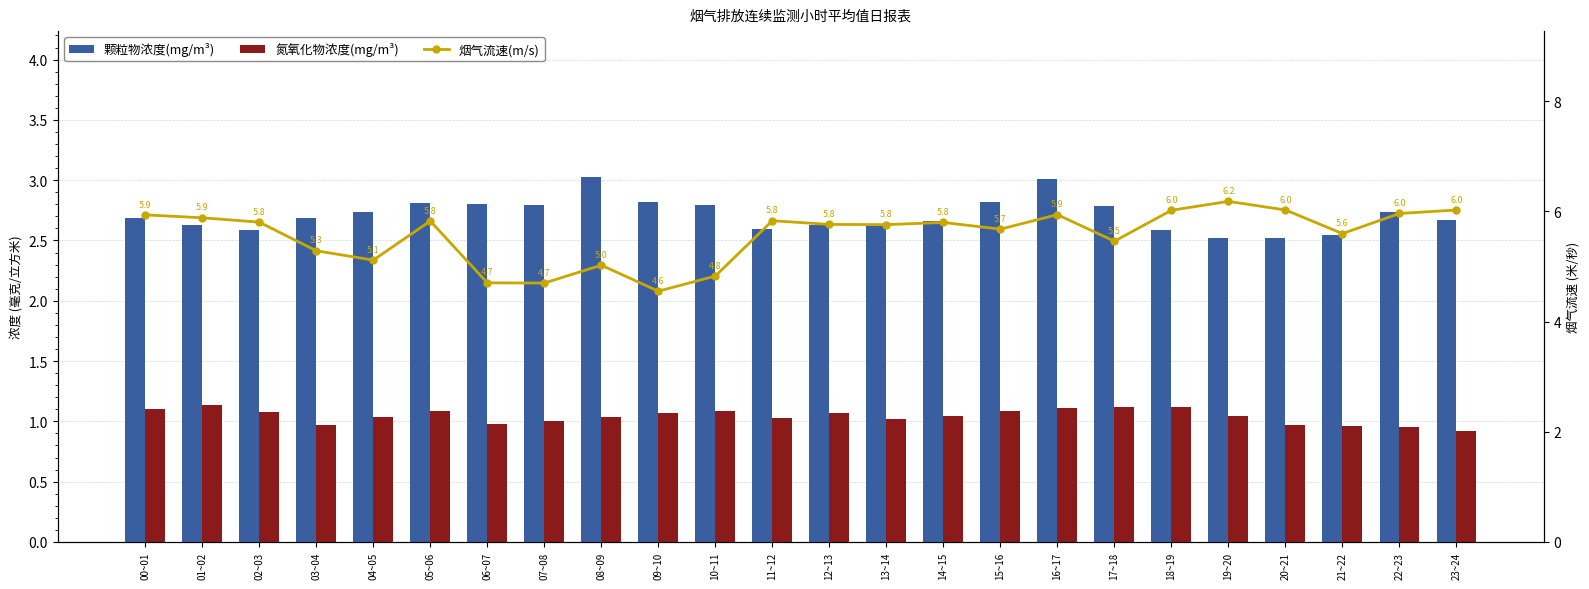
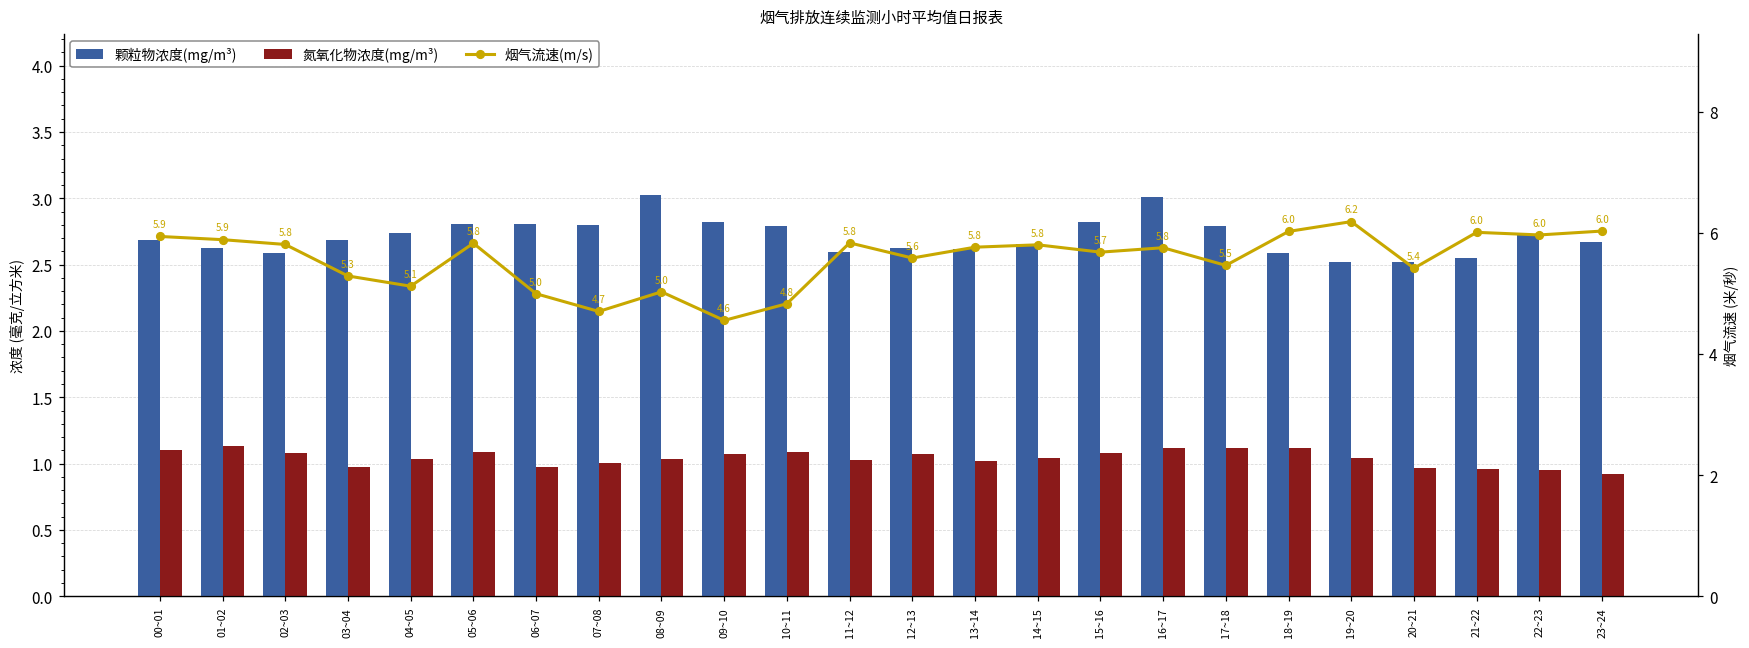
烟气流速(m/s), 06~07: 4.7 -> 5.0
烟气流速(m/s), 12~13: 5.8 -> 5.6
烟气流速(m/s), 16~17: 5.9 -> 5.8
烟气流速(m/s), 20~21: 6.0 -> 5.4
烟气流速(m/s), 21~22: 5.6 -> 6.0
